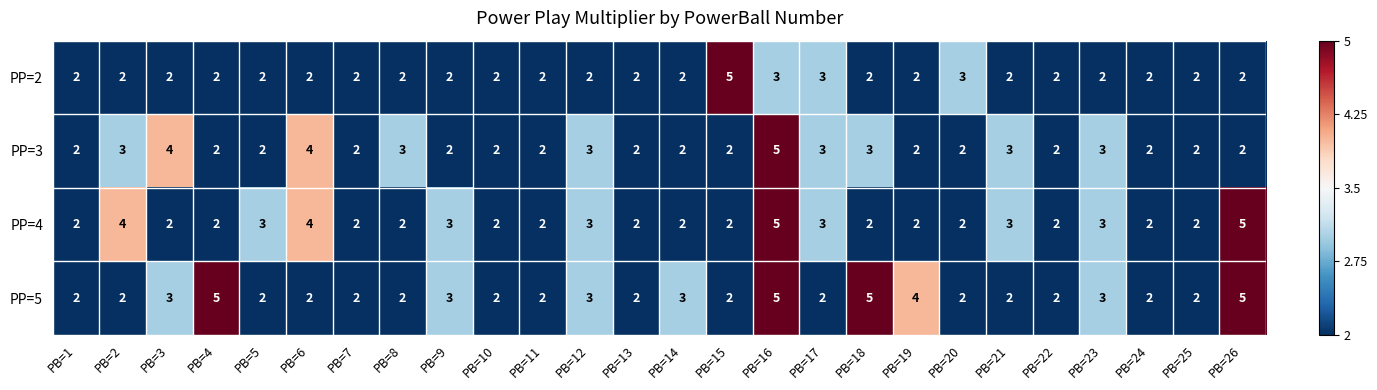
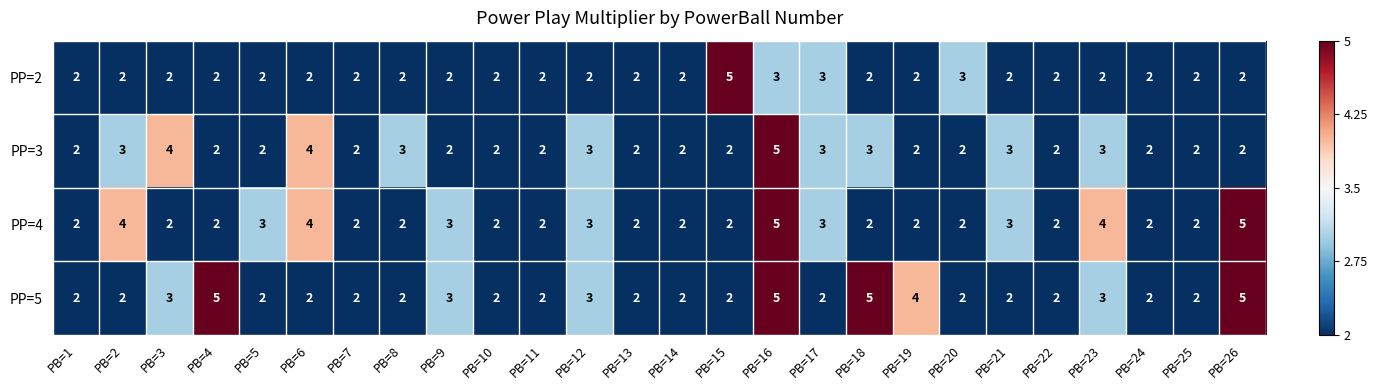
PP=4, PB=23: 3 -> 4
PP=5, PB=14: 3 -> 2
